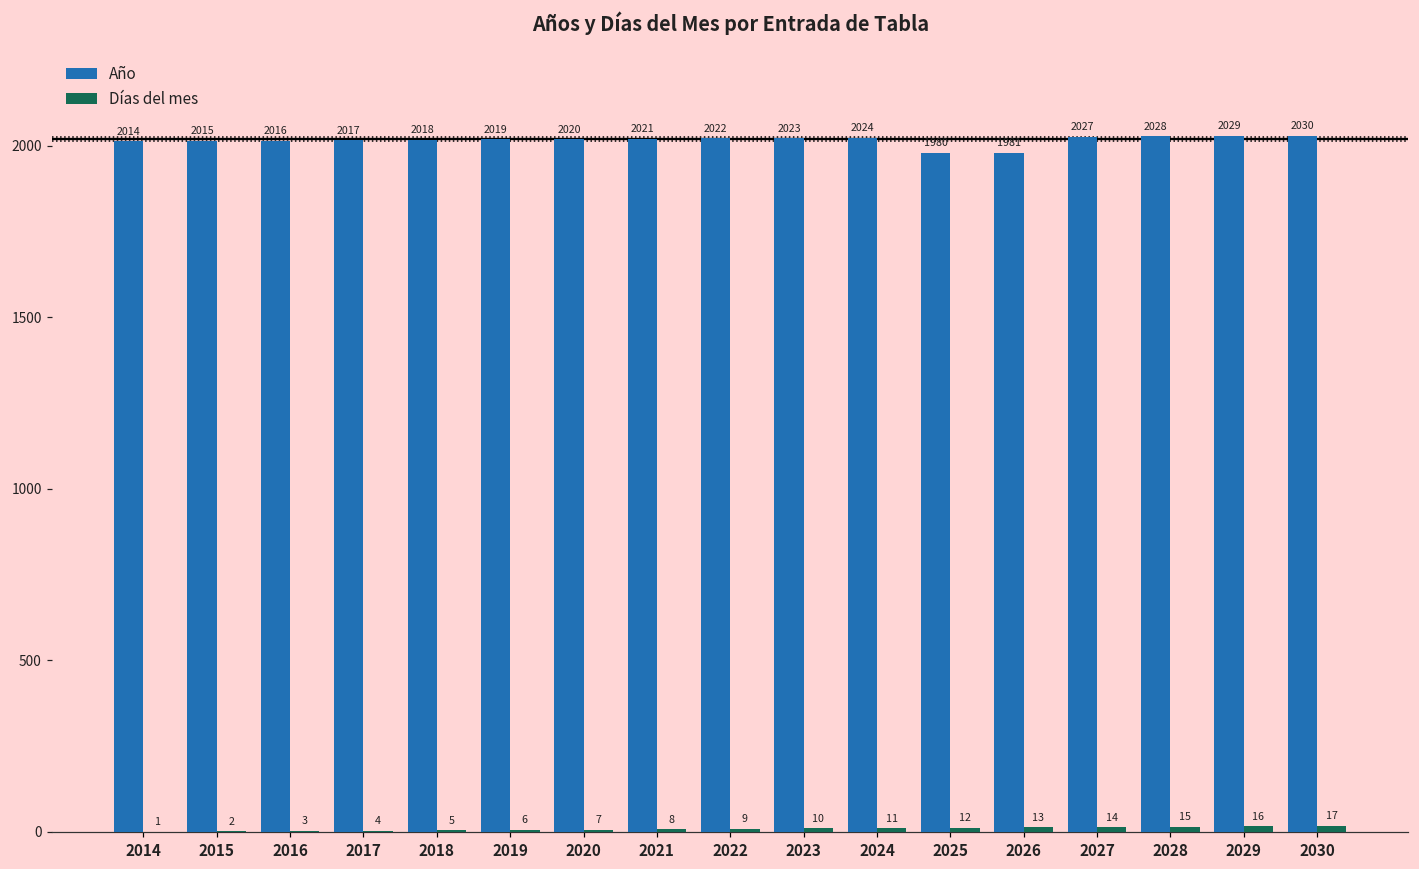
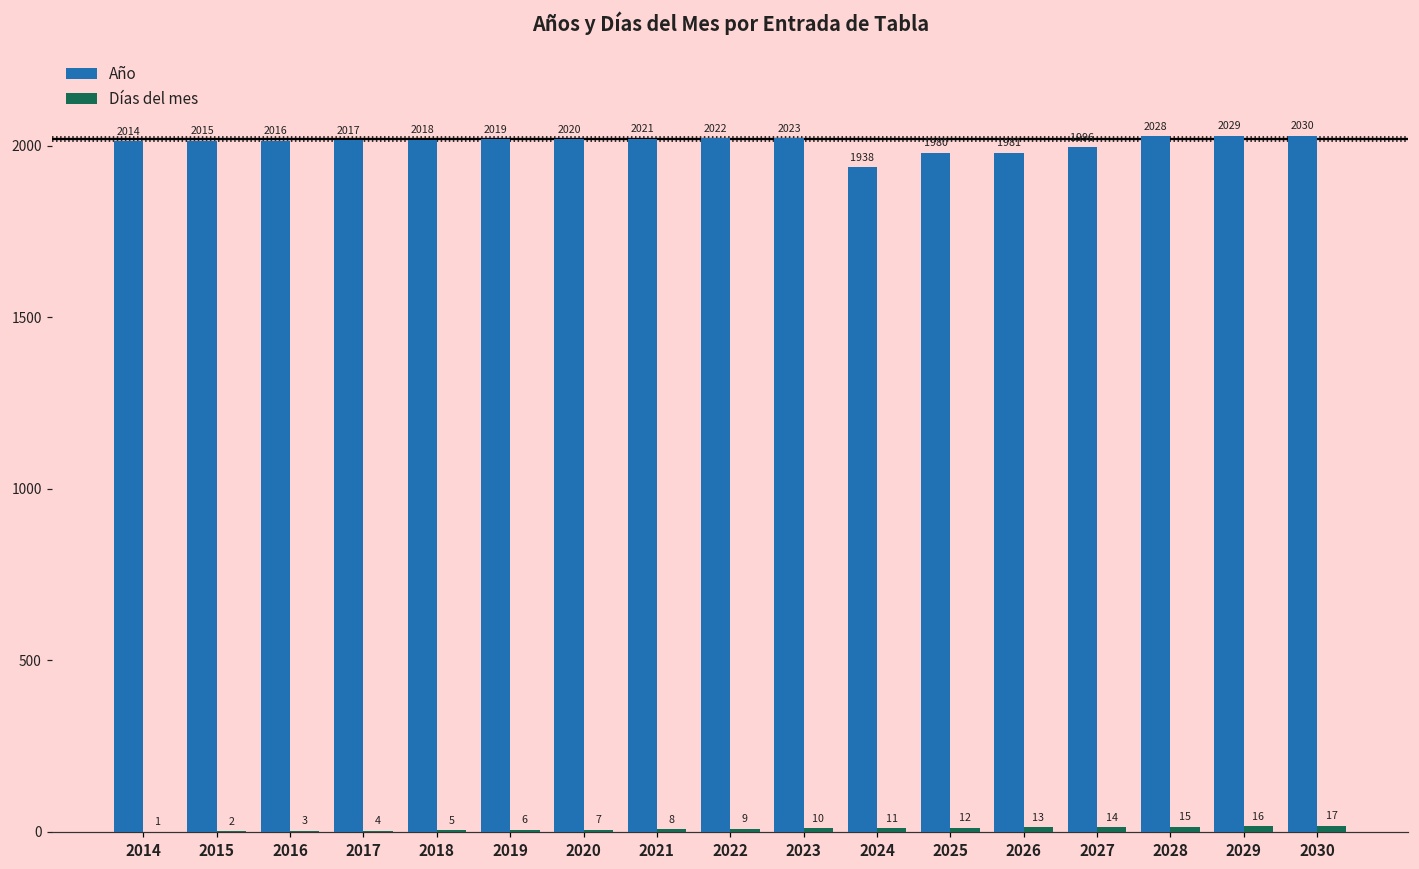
Año, 2024: 2024 -> 1938
Año, 2027: 2027 -> 1996
